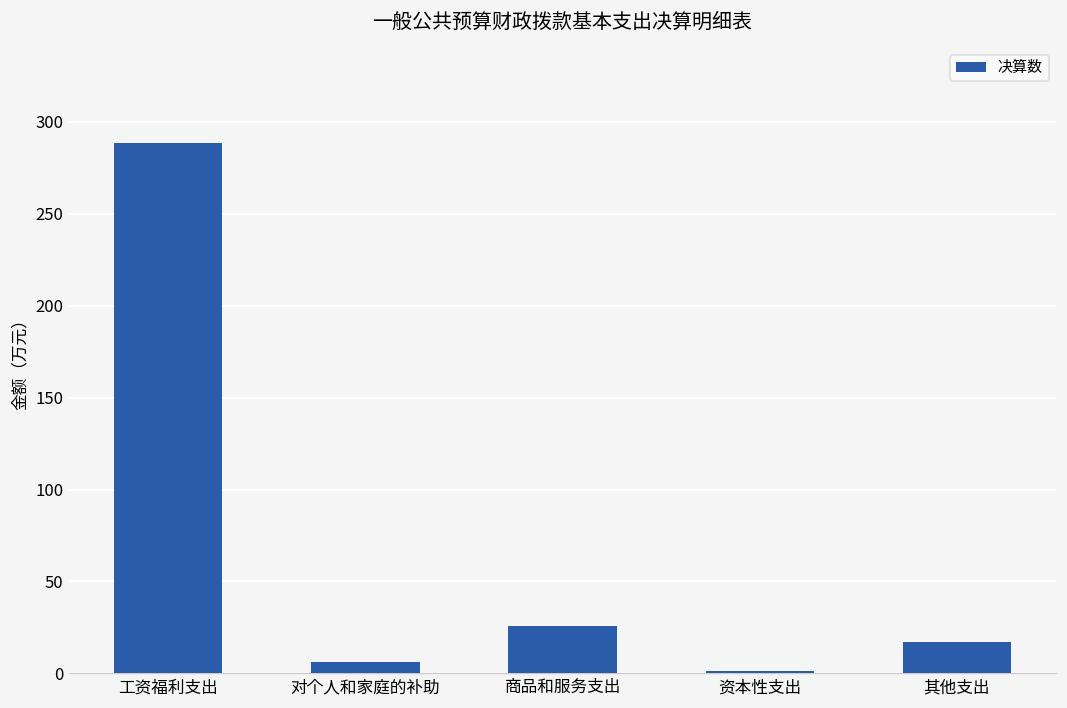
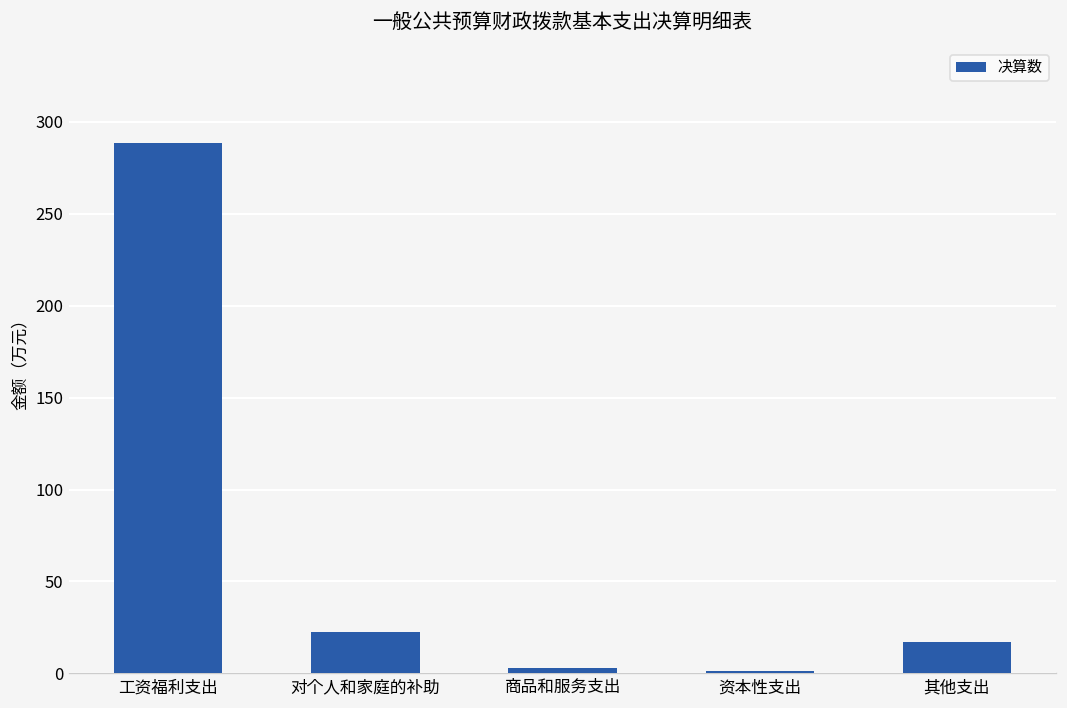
对个人和家庭的补助: 6 -> 22
商品和服务支出: 26 -> 3
